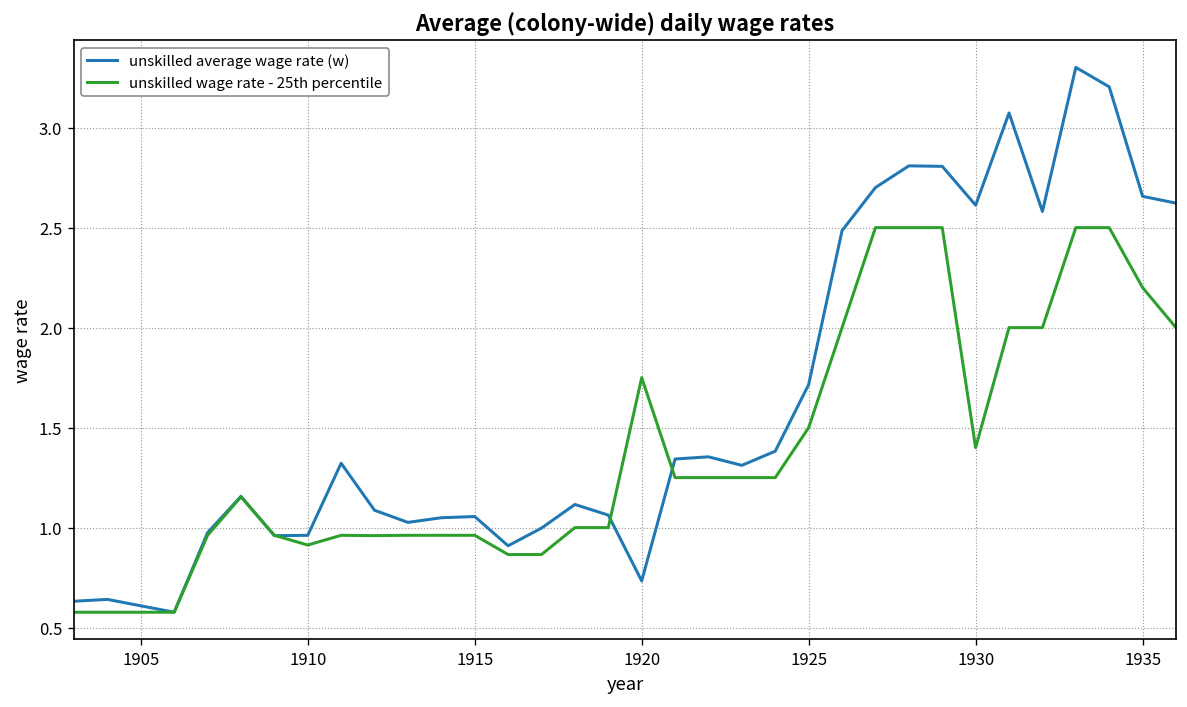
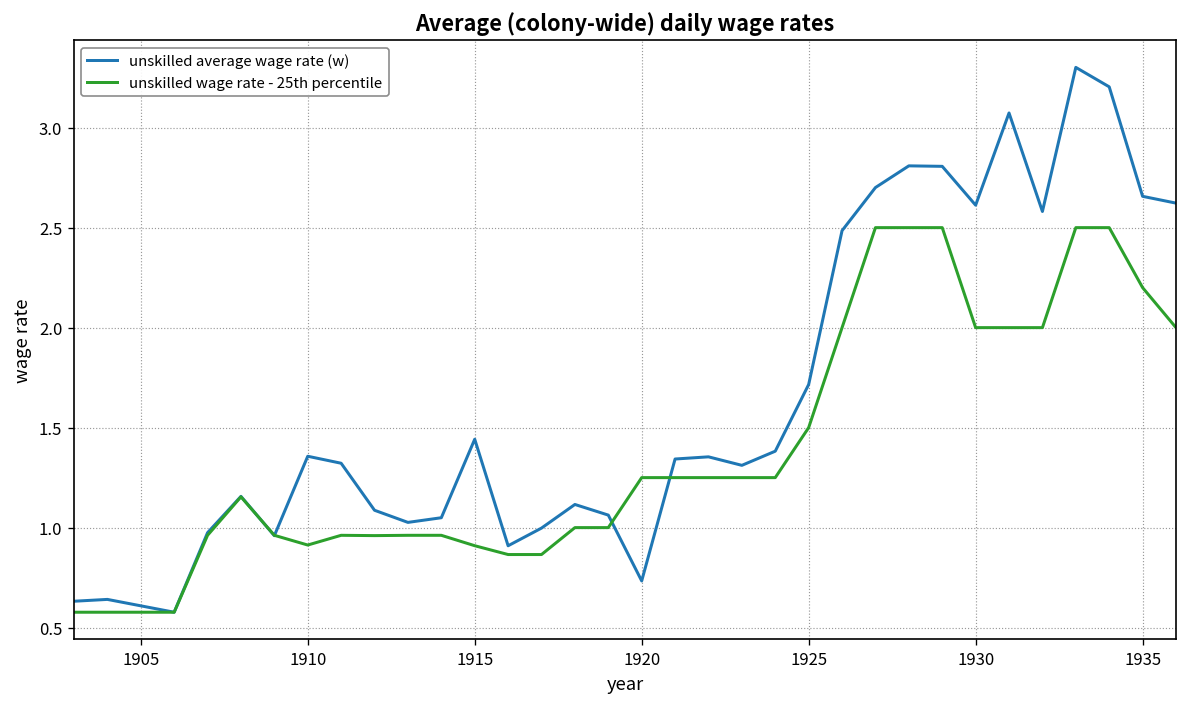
unskilled average wage rate (w), 1910: 0.96 -> 1.36
unskilled average wage rate (w), 1915: 1.06 -> 1.44
unskilled wage rate - 25th percentile, 1915: 0.96 -> 0.91
unskilled wage rate - 25th percentile, 1920: 1.75 -> 1.25
unskilled wage rate - 25th percentile, 1930: 1.4 -> 2.0
